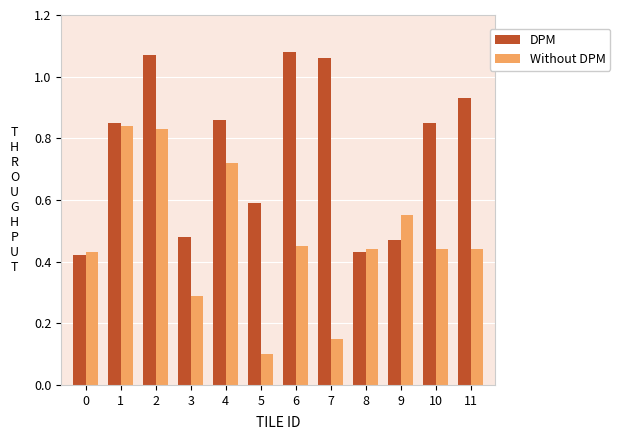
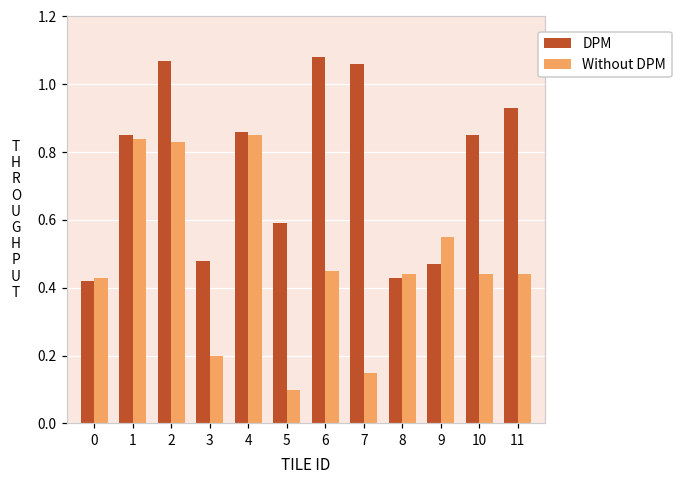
Without DPM, 3: 0.29 -> 0.20
Without DPM, 4: 0.72 -> 0.85
